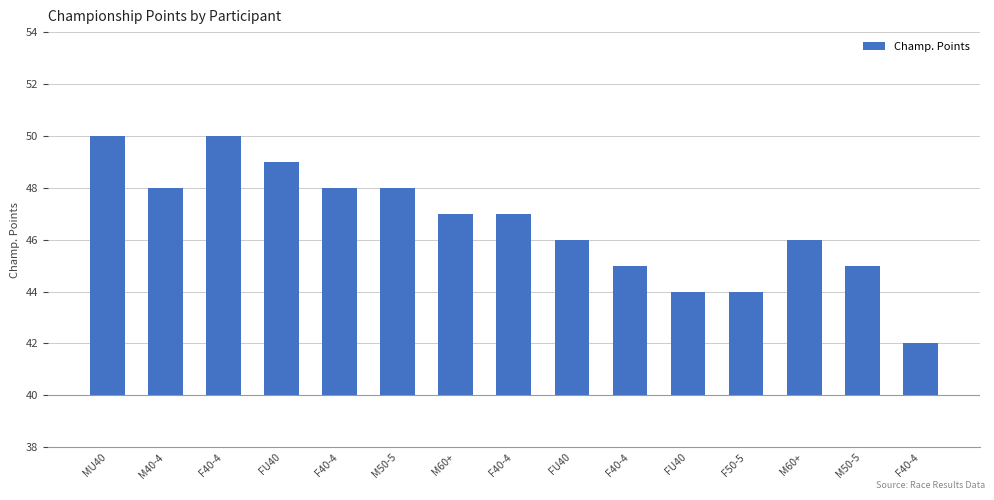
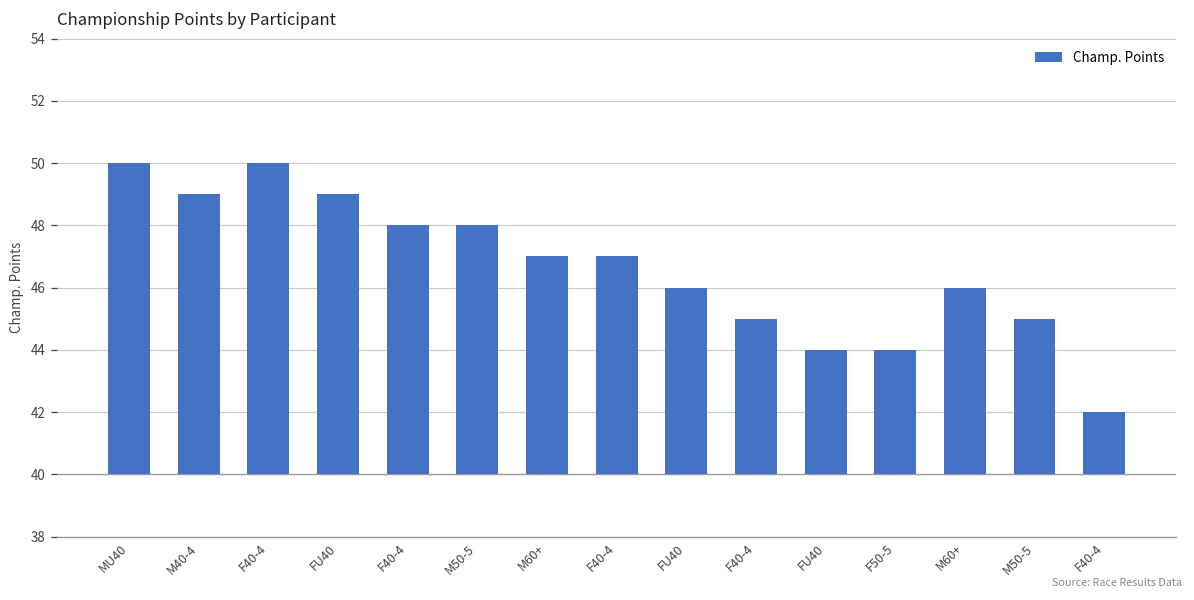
M40-4: 48 -> 49
